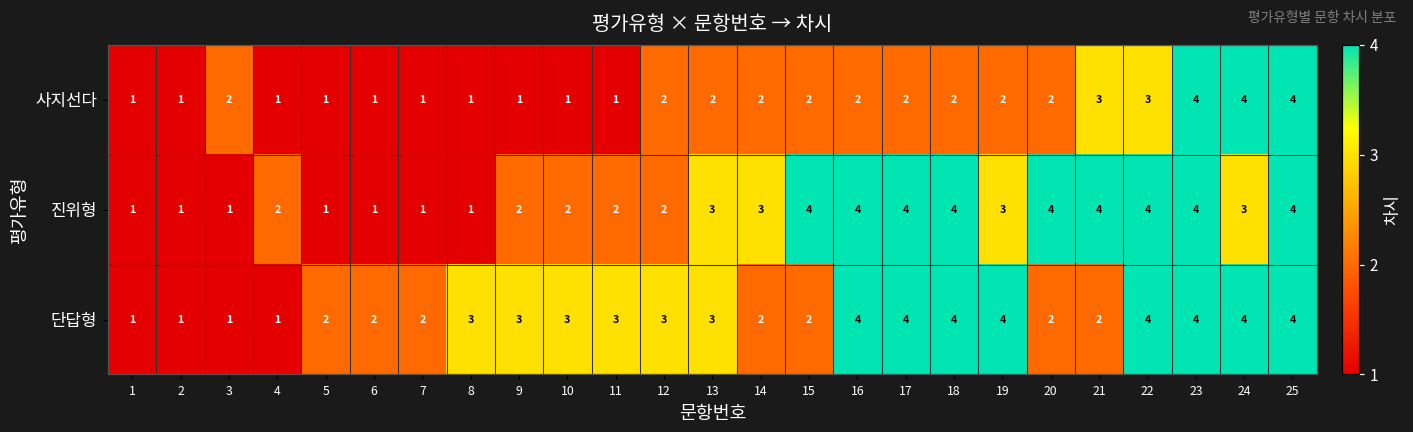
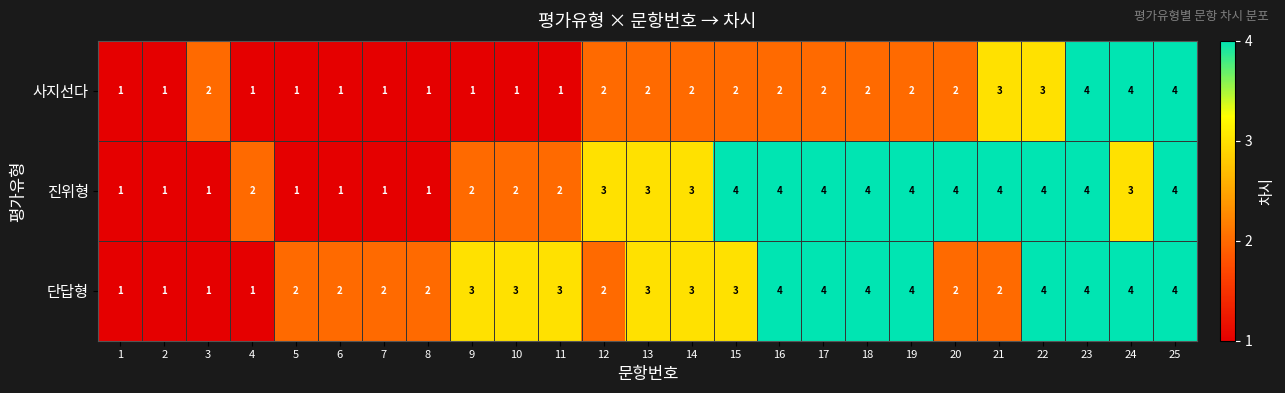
진위형, 12: 2 -> 3
진위형, 19: 3 -> 4
단답형, 8: 3 -> 2
단답형, 12: 3 -> 2
단답형, 14: 2 -> 3
단답형, 15: 2 -> 3
